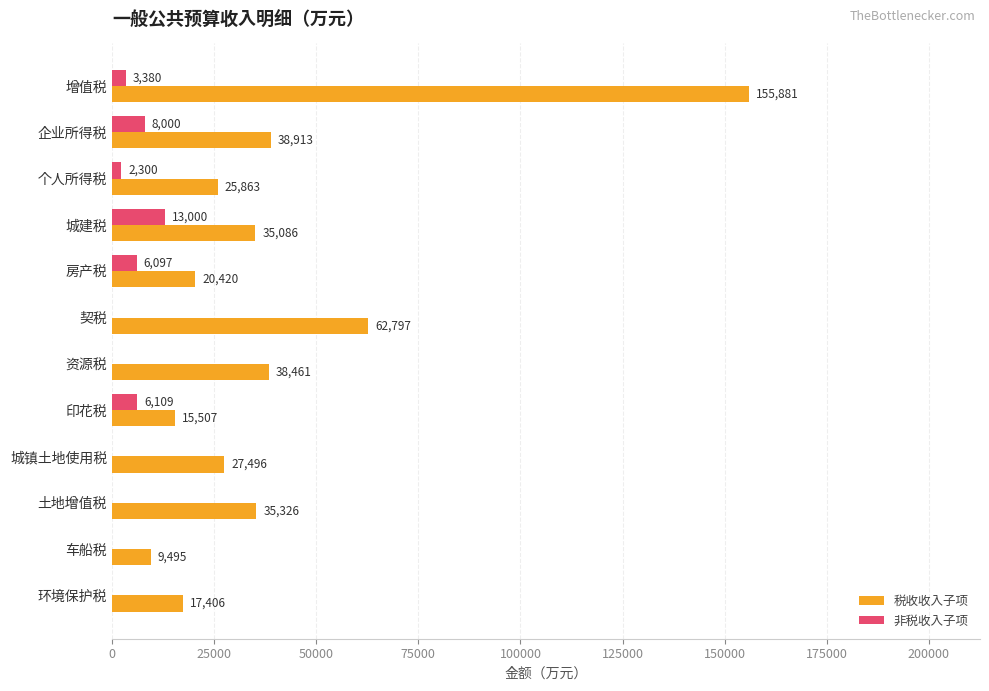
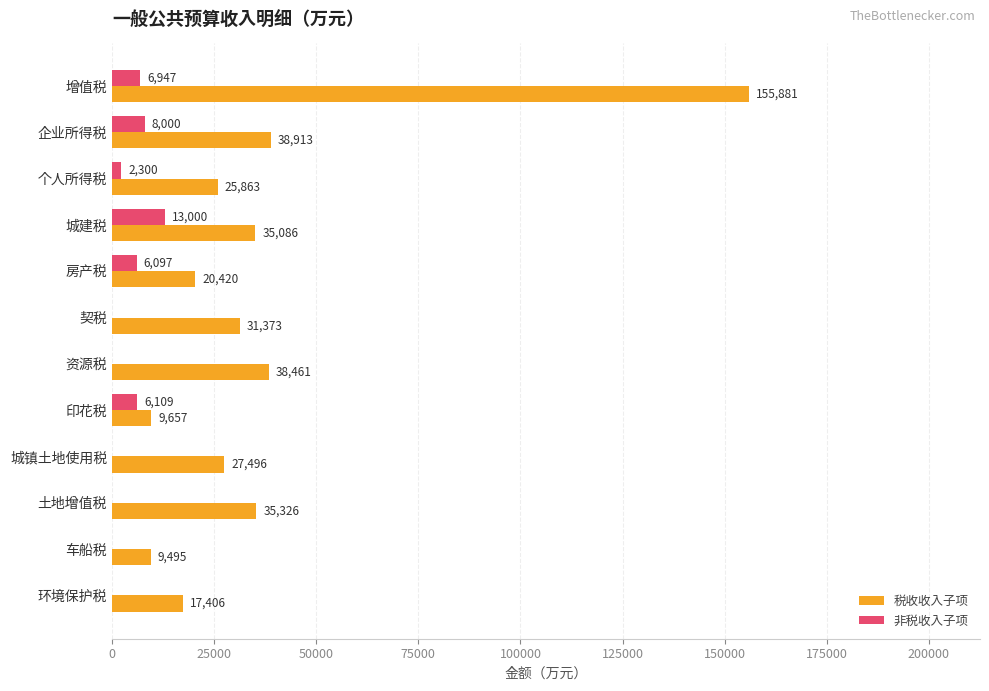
非税收入子项, 增值税: 3,380 -> 6,947
税收收入子项, 契税: 62,797 -> 31,373
税收收入子项, 印花税: 15,507 -> 9,657
